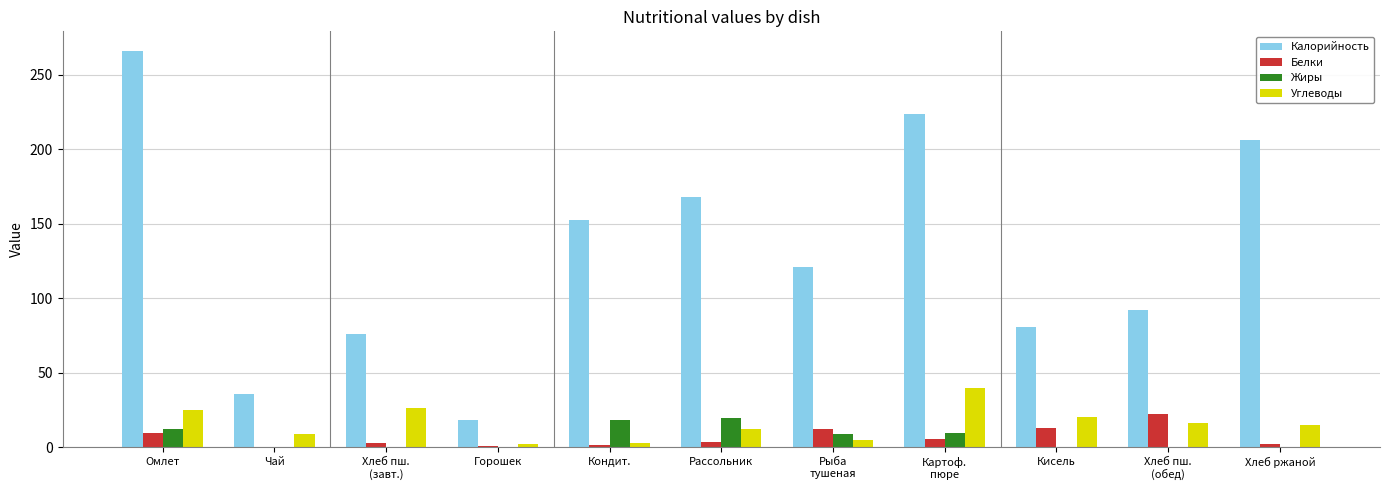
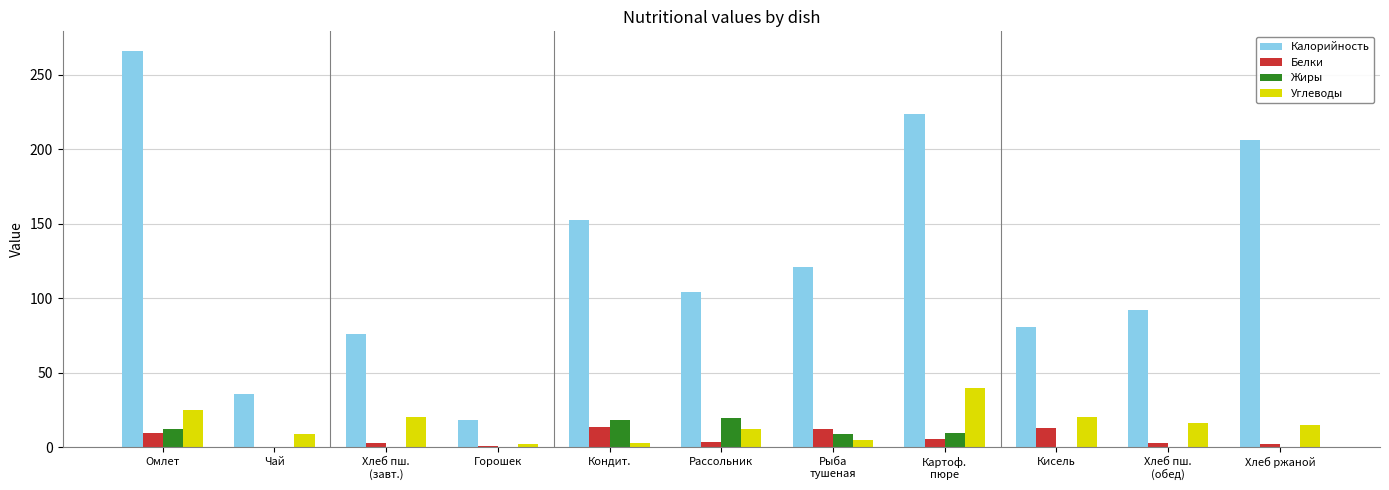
Углеводы, Хлеб пш. (завт.): 26 -> 20
Белки, Кондит.: 2 -> 14
Калорийность, Рассольник: 168 -> 104
Белки, Хлеб пш. (обед): 22 -> 3
